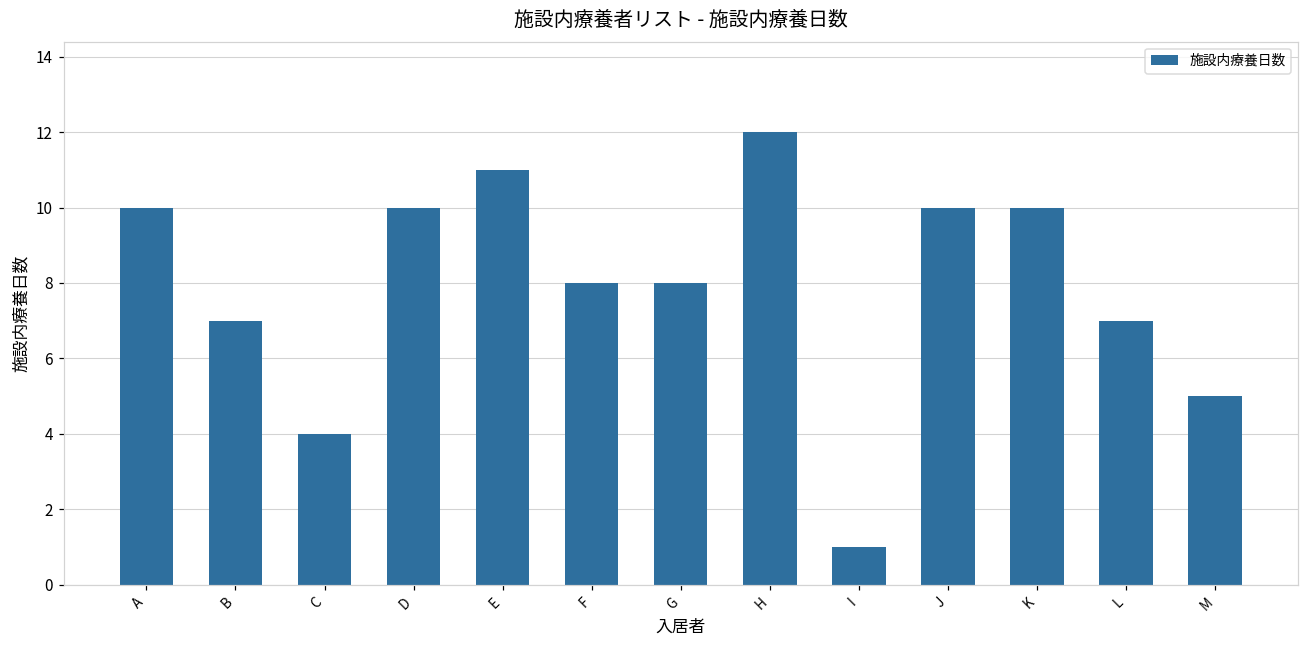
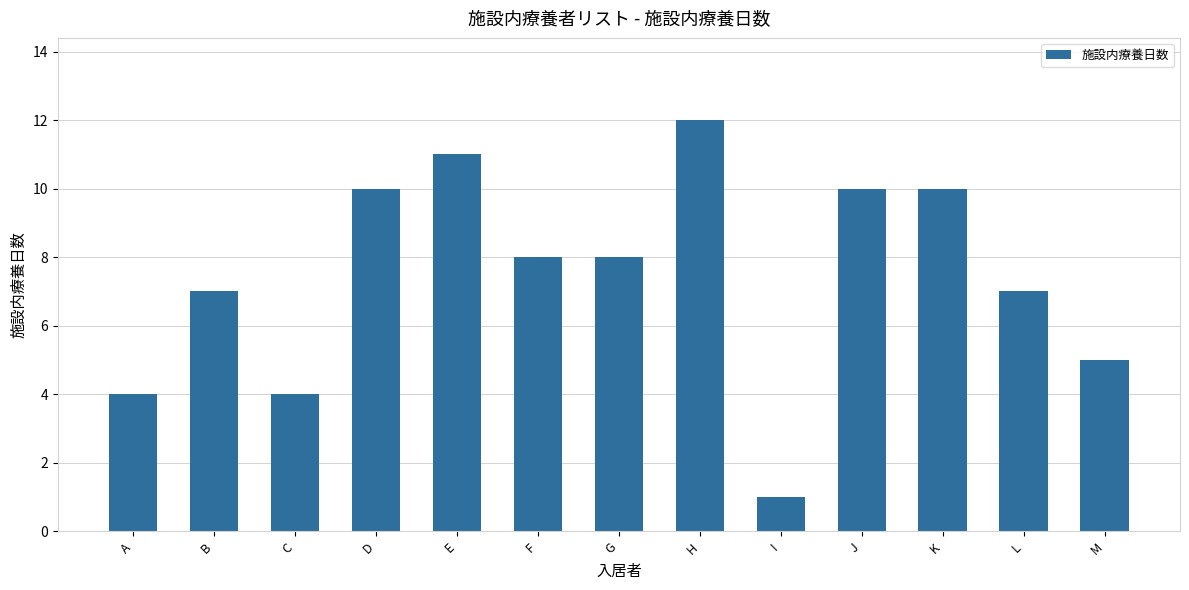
A: 10 -> 4
